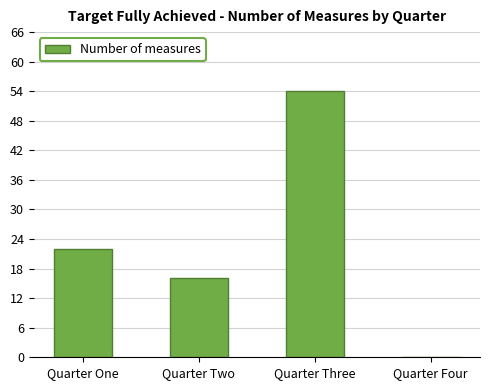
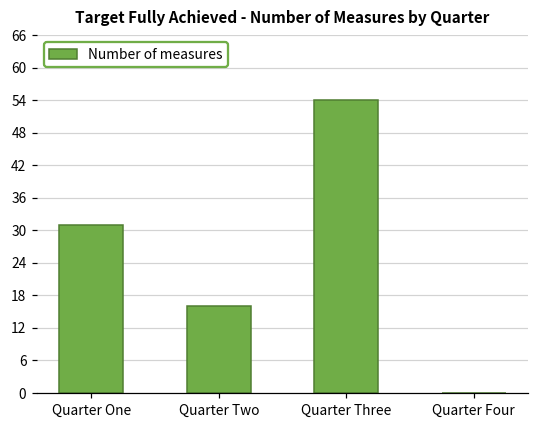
Quarter One: 22 -> 31
